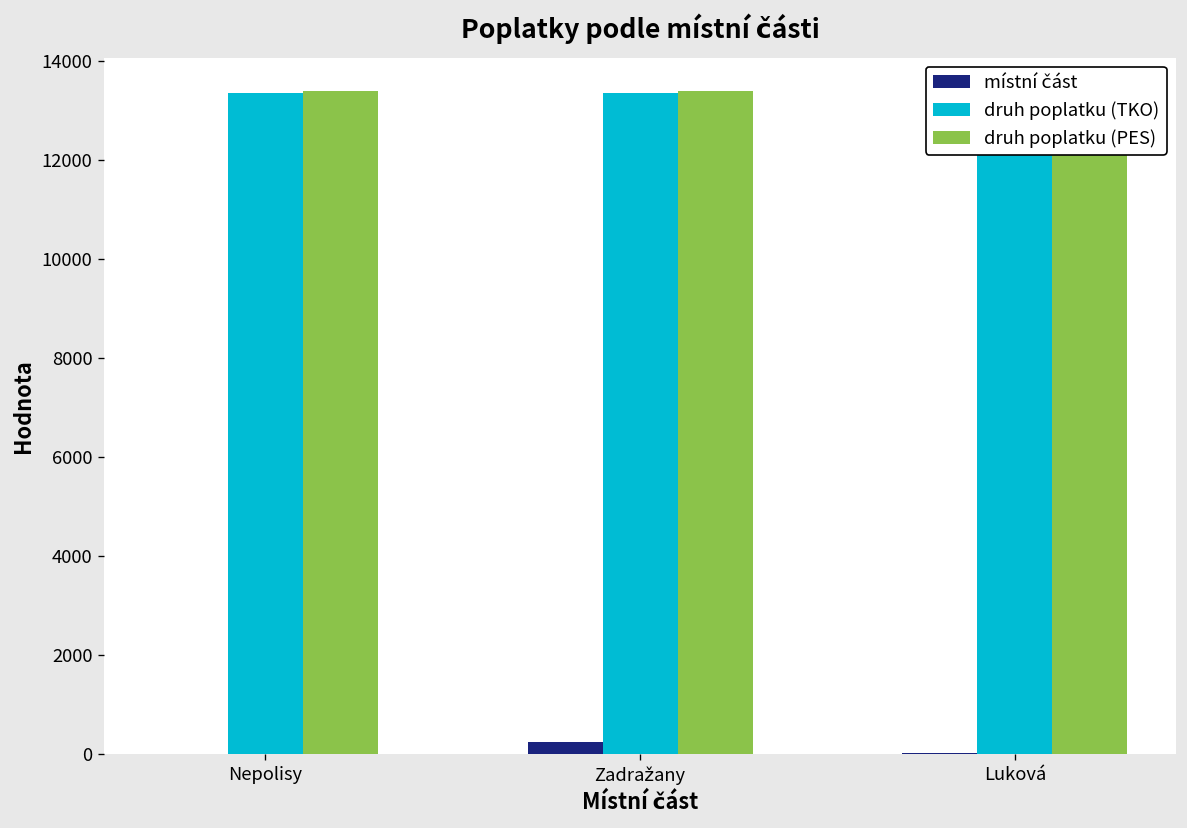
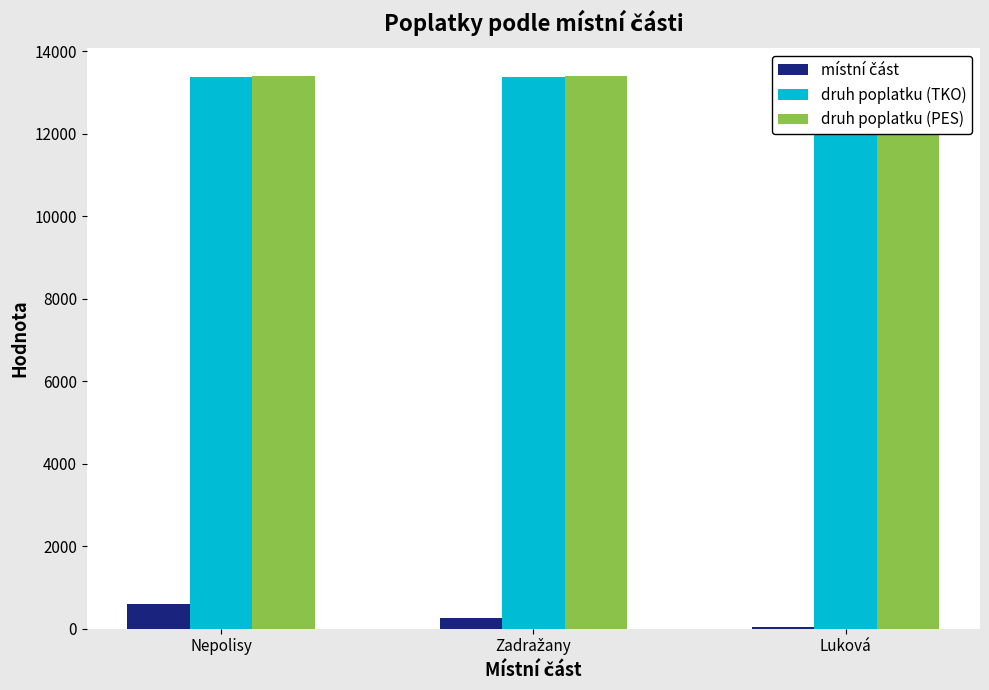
místní část, Nepolisy: 0 -> 600
